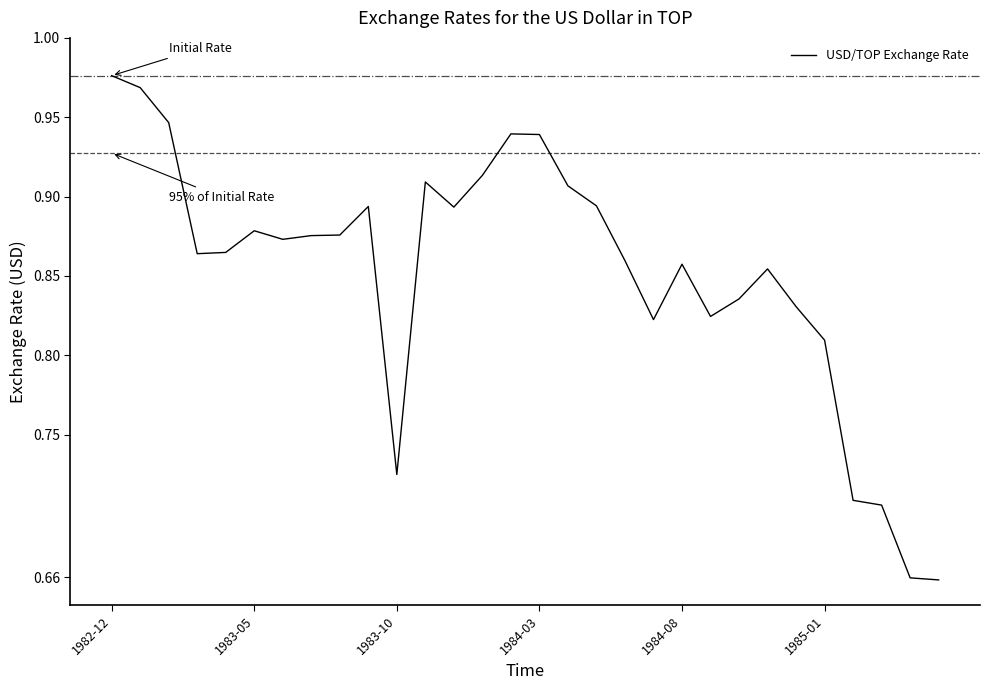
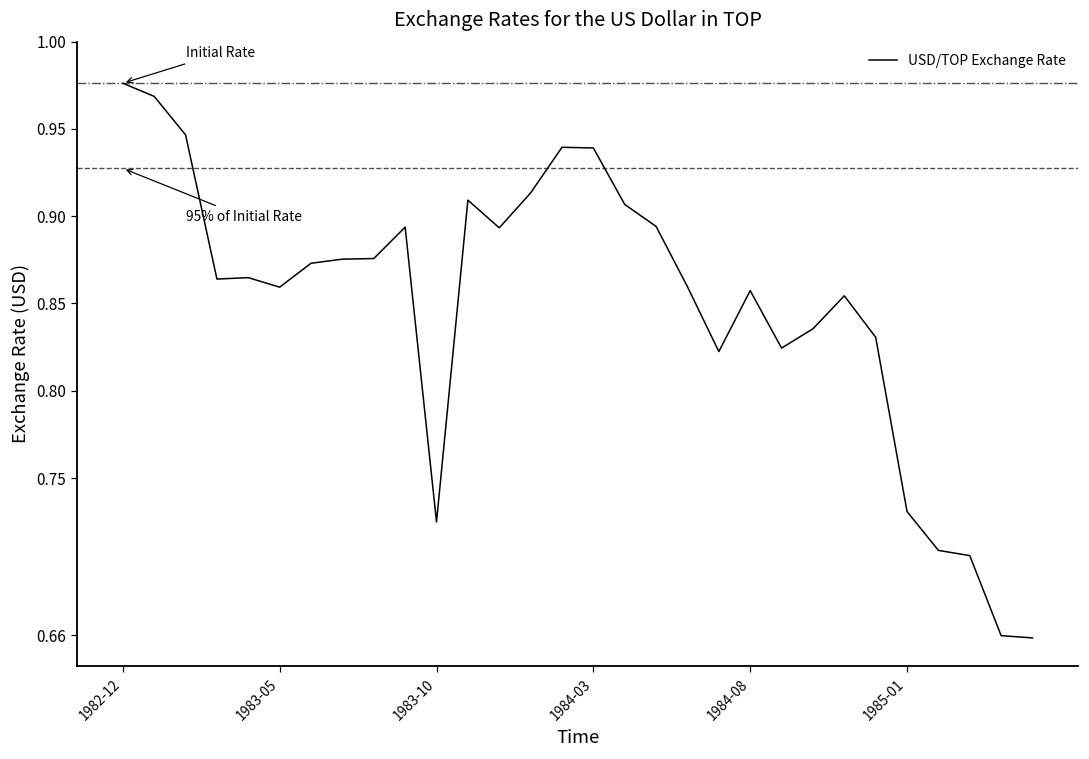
1983-05: 0.878 -> 0.859
1985-01: 0.810 -> 0.731
